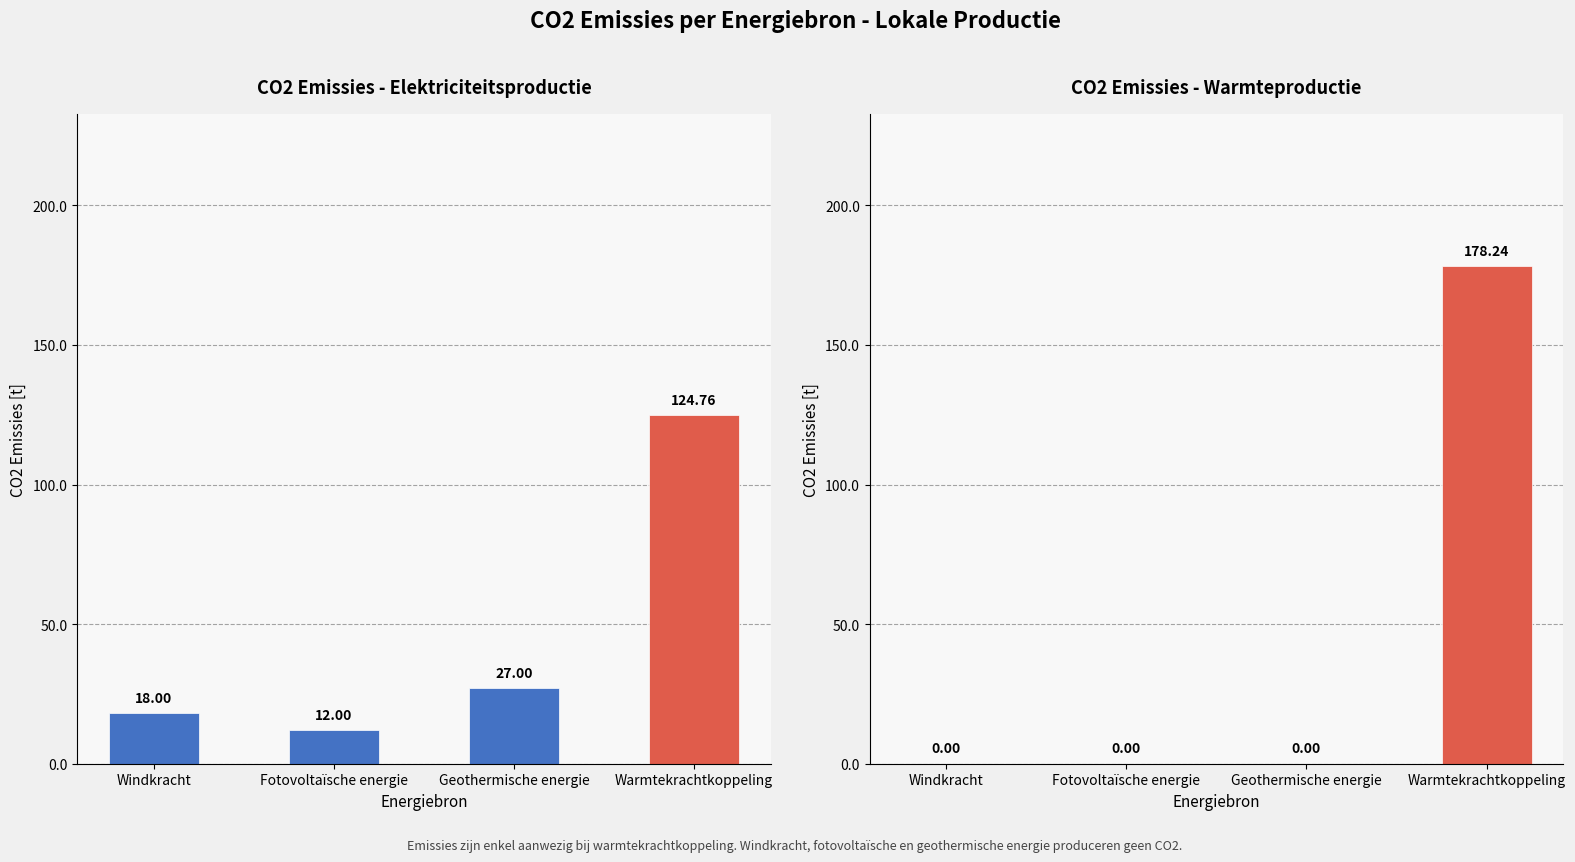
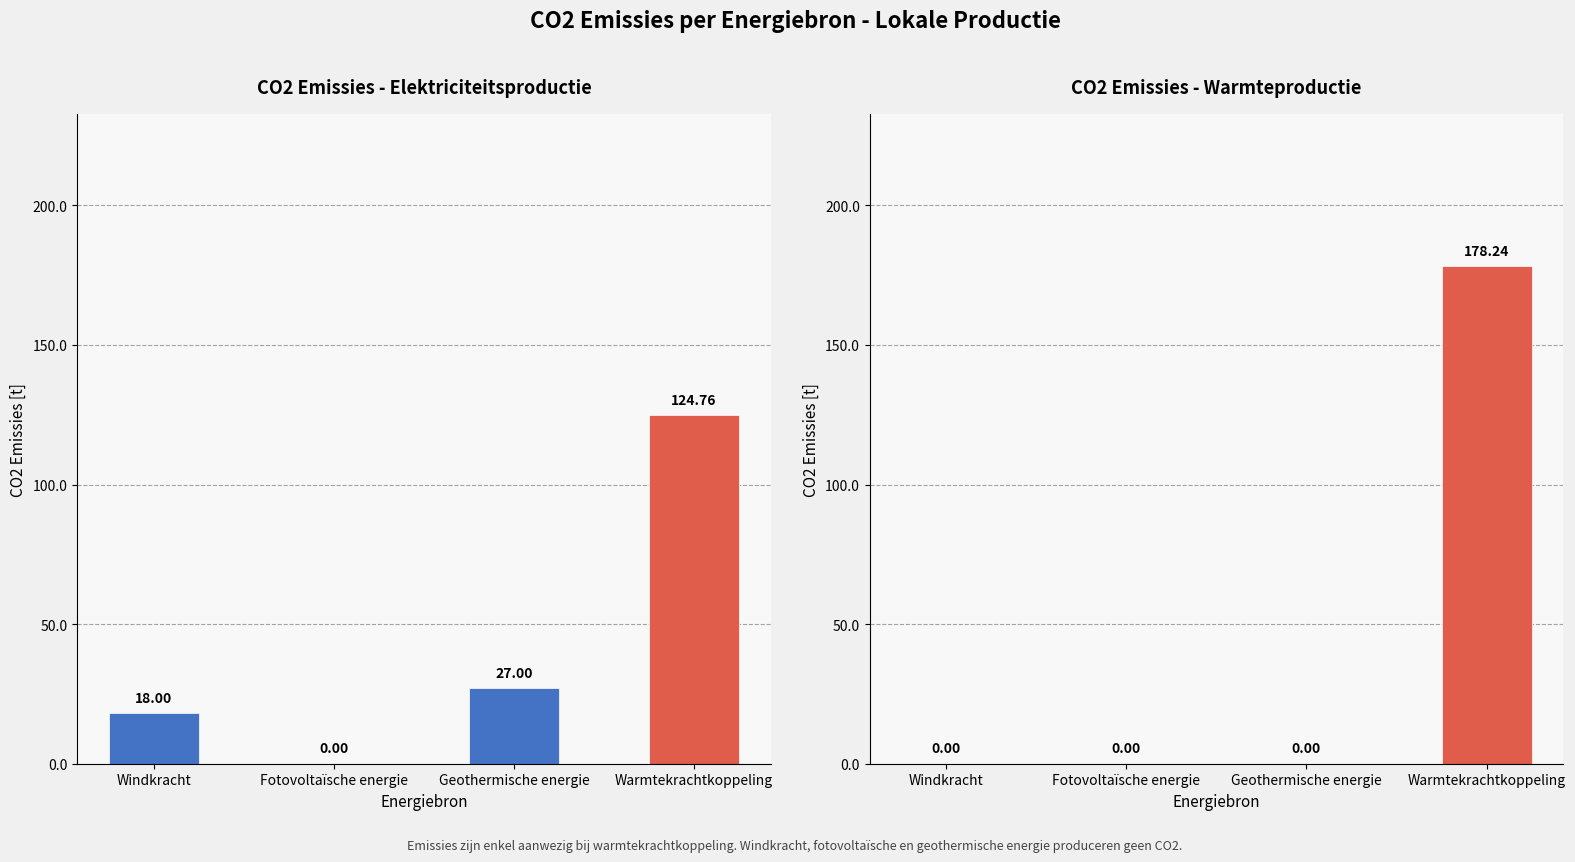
CO2 Emissies - Elektriciteitsproductie, Fotovoltaïsche energie: 12.00 -> 0.00
